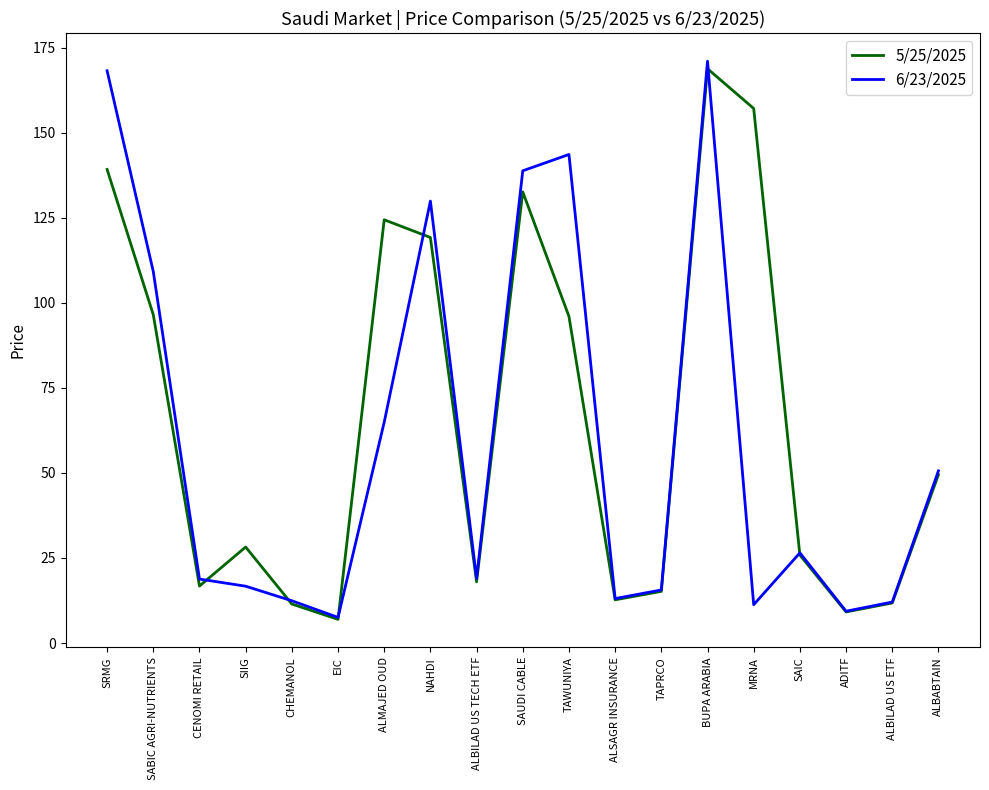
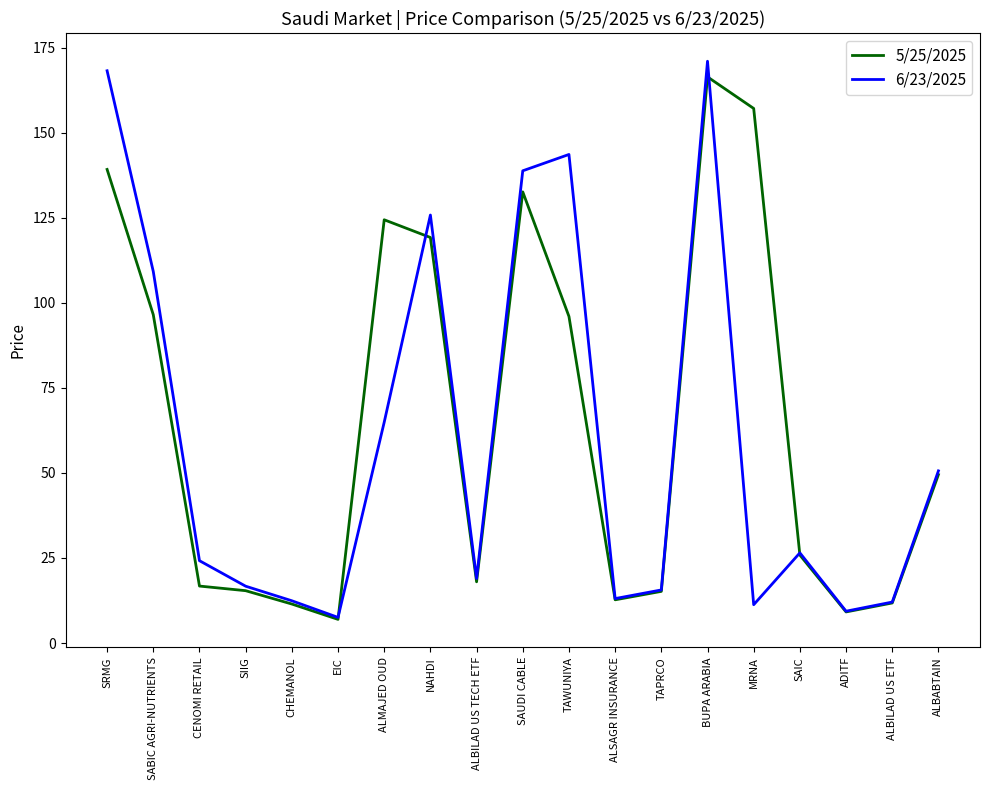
6/23/2025, CENOMI RETAIL: 19 -> 24
5/25/2025, SIIG: 28 -> 15
6/23/2025, NAHDI: 130 -> 126
5/25/2025, BUPA ARABIA: 169 -> 166
